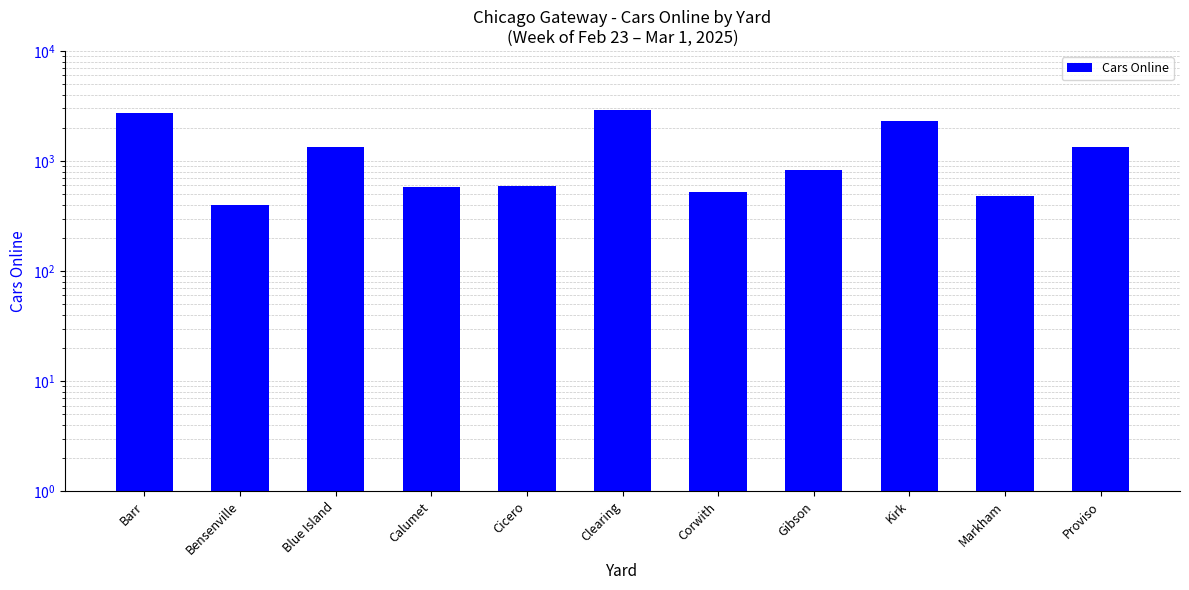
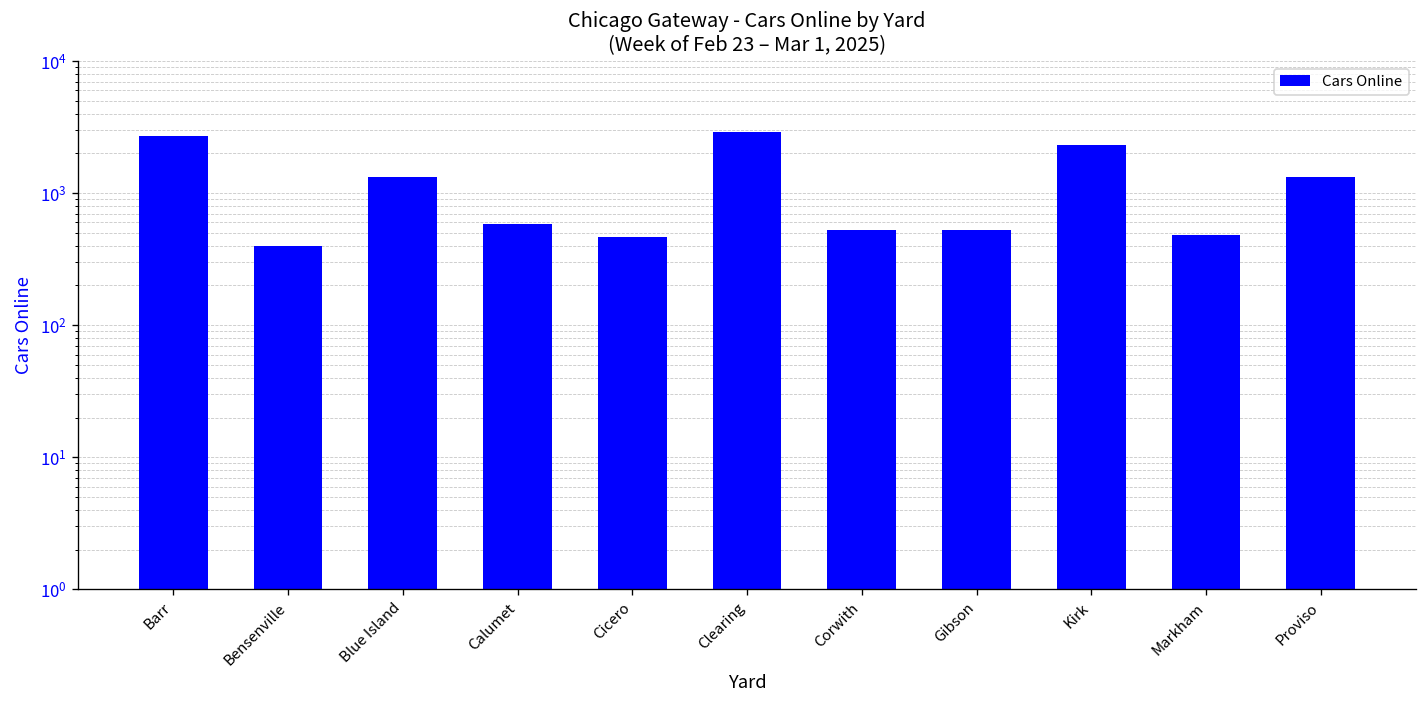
Cicero: 600 -> 470
Gibson: 800 -> 500
